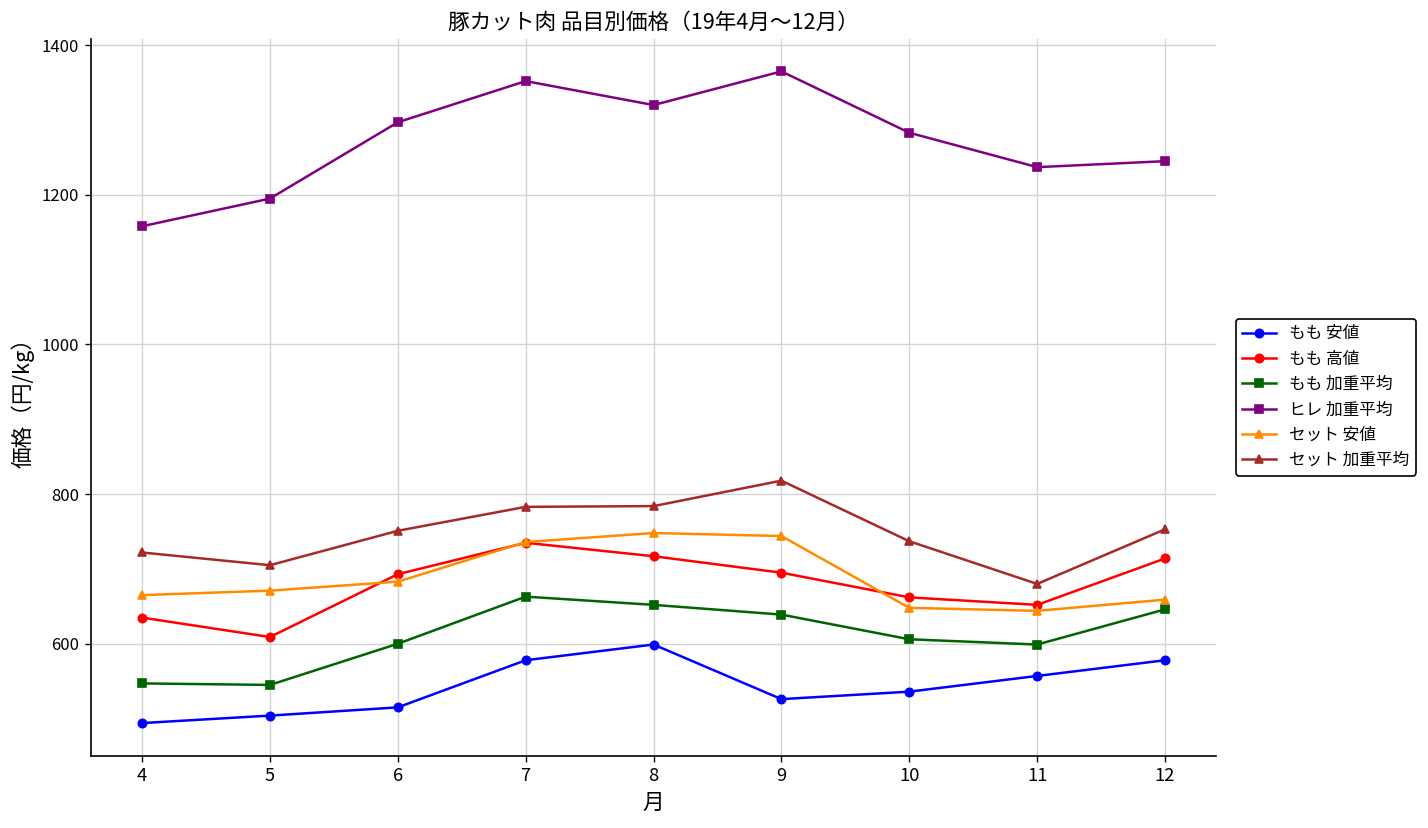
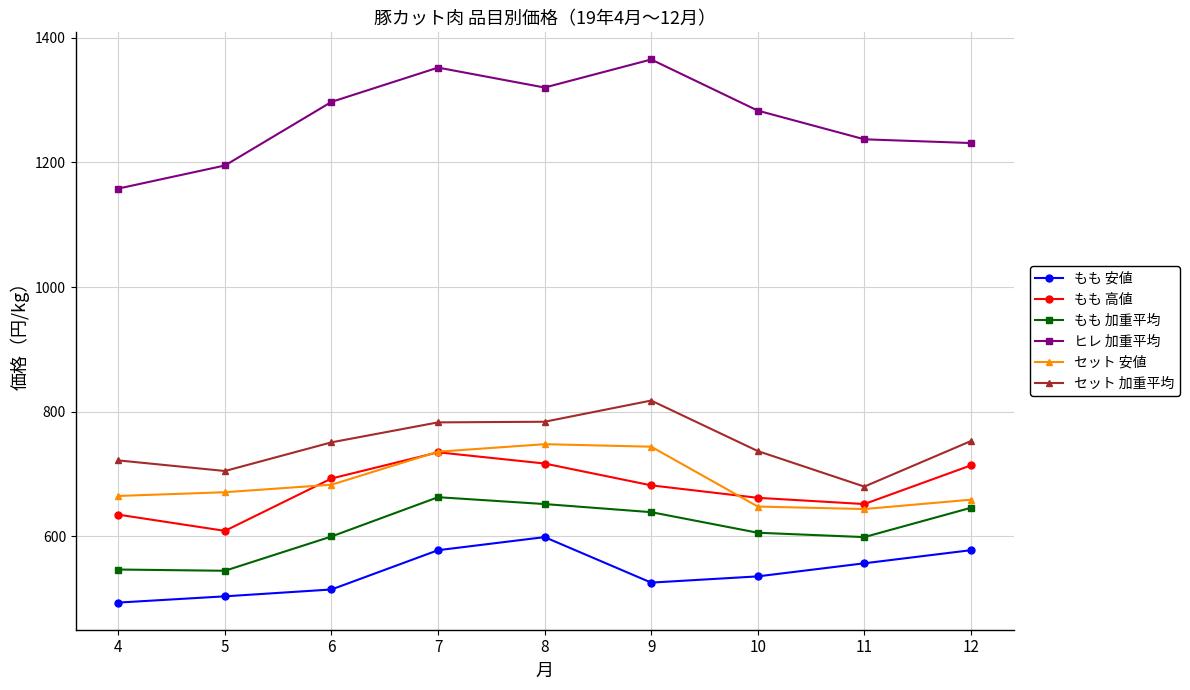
もも 高値, 9: 700 -> 680
ヒレ 加重平均, 12: 1250 -> 1230
